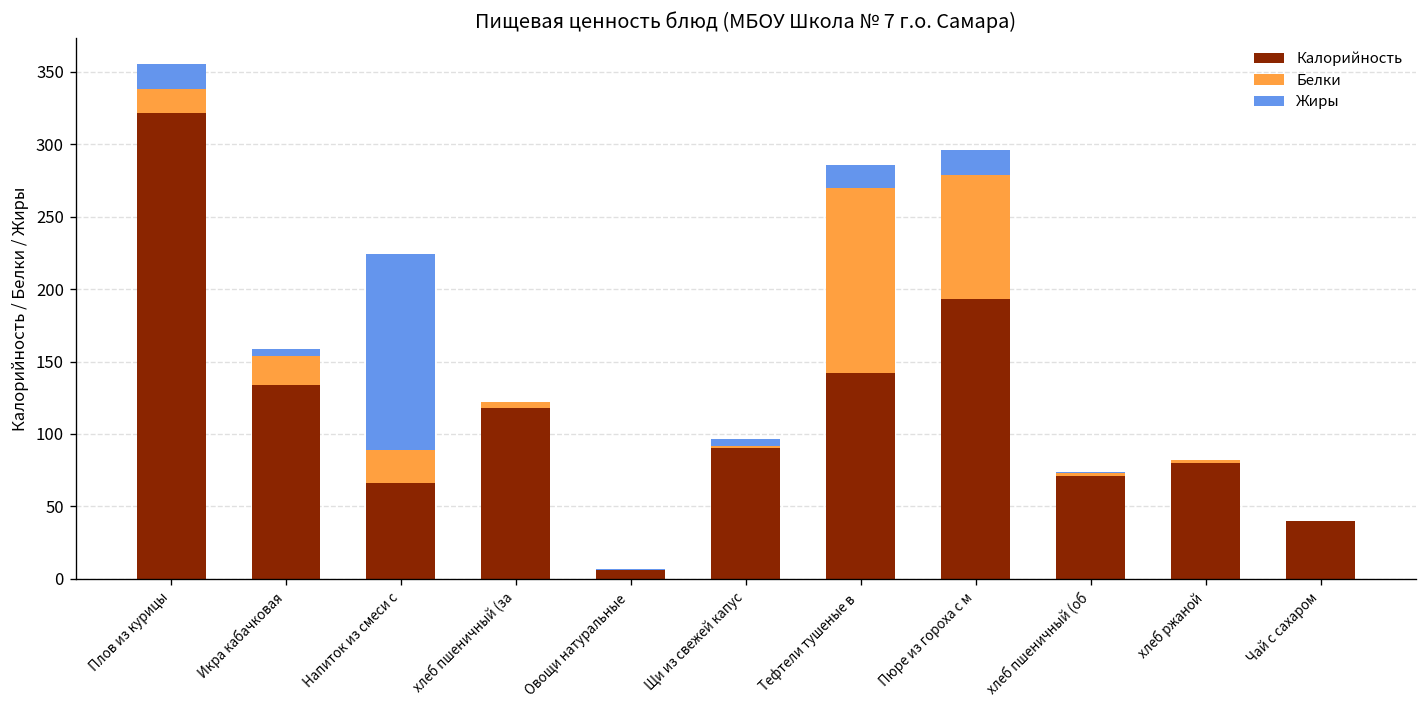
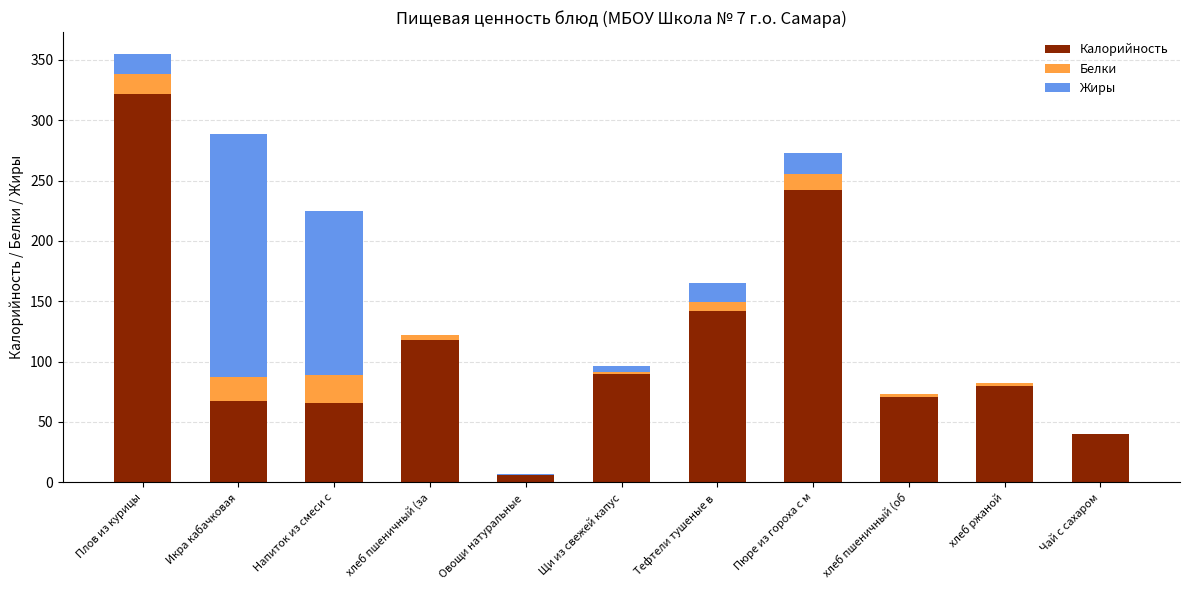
Калорийность, Икра кабачковая: 134 -> 67
Жиры, Икра кабачковая: 5 -> 202
Белки, Тефтели тушеные в: 128 -> 7
Калорийность, Пюре из гороха с м: 193 -> 242
Белки, Пюре из гороха с м: 86 -> 14
